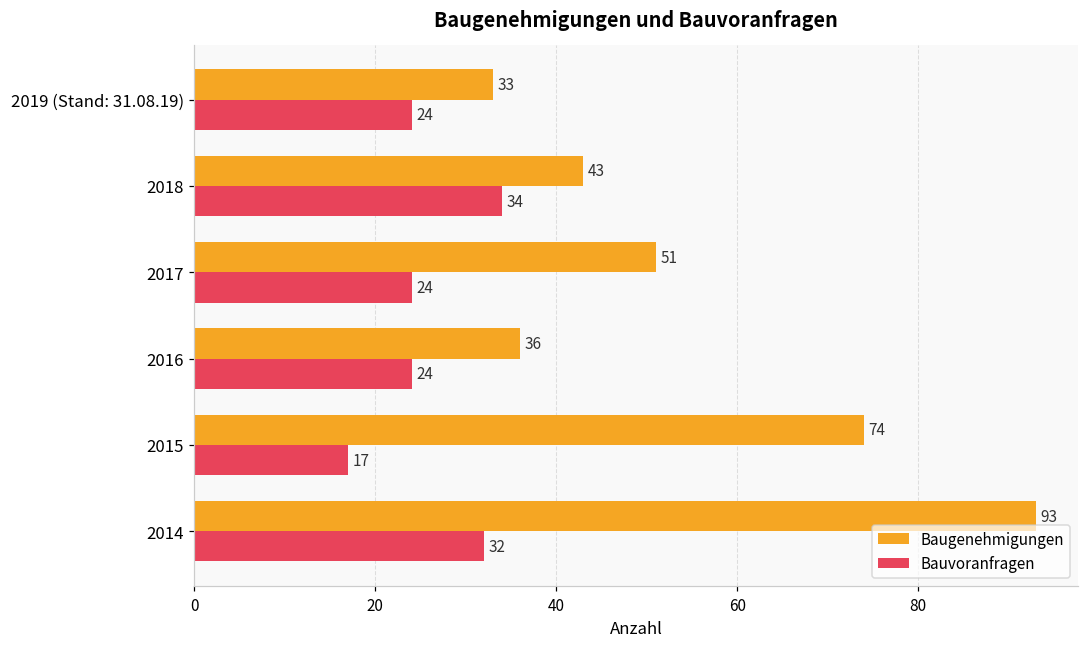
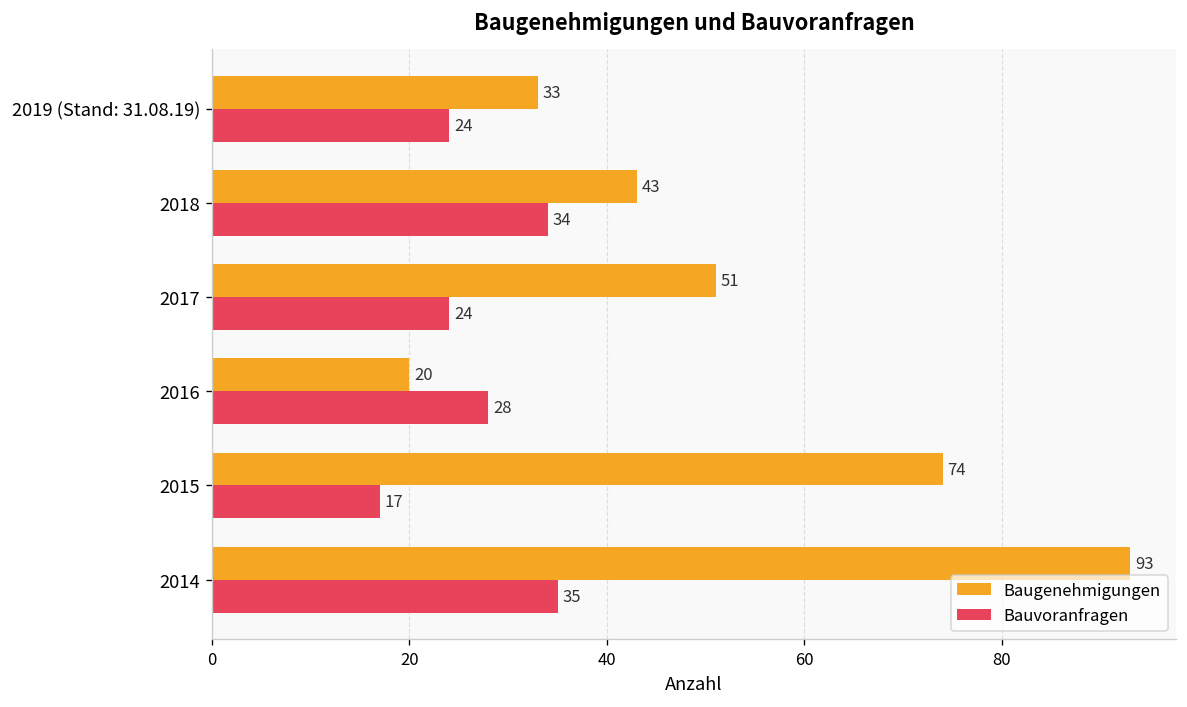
Baugenehmigungen, 2016: 36 -> 20
Bauvoranfragen, 2016: 24 -> 28
Bauvoranfragen, 2014: 32 -> 35
